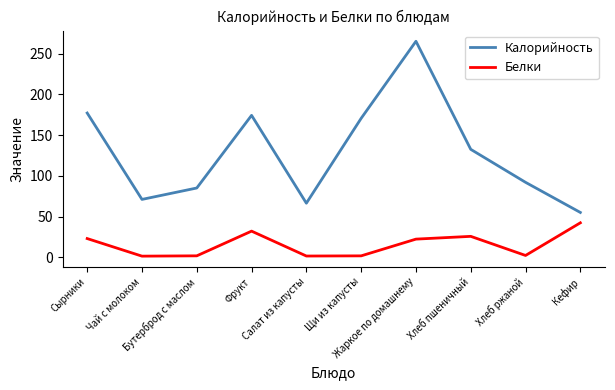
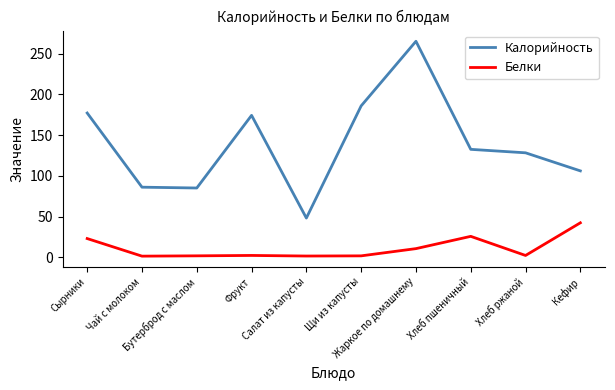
Калорийность, Чай с молоком: 70 -> 90
Белки, Фрукт: 30 -> 0
Калорийность, Салат из капусты: 70 -> 50
Калорийность, Щи из капусты: 170 -> 190
Белки, Жаркое по домашнему: 20 -> 10
Калорийность, Хлеб ржаной: 90 -> 130
Калорийность, Кефир: 60 -> 110
